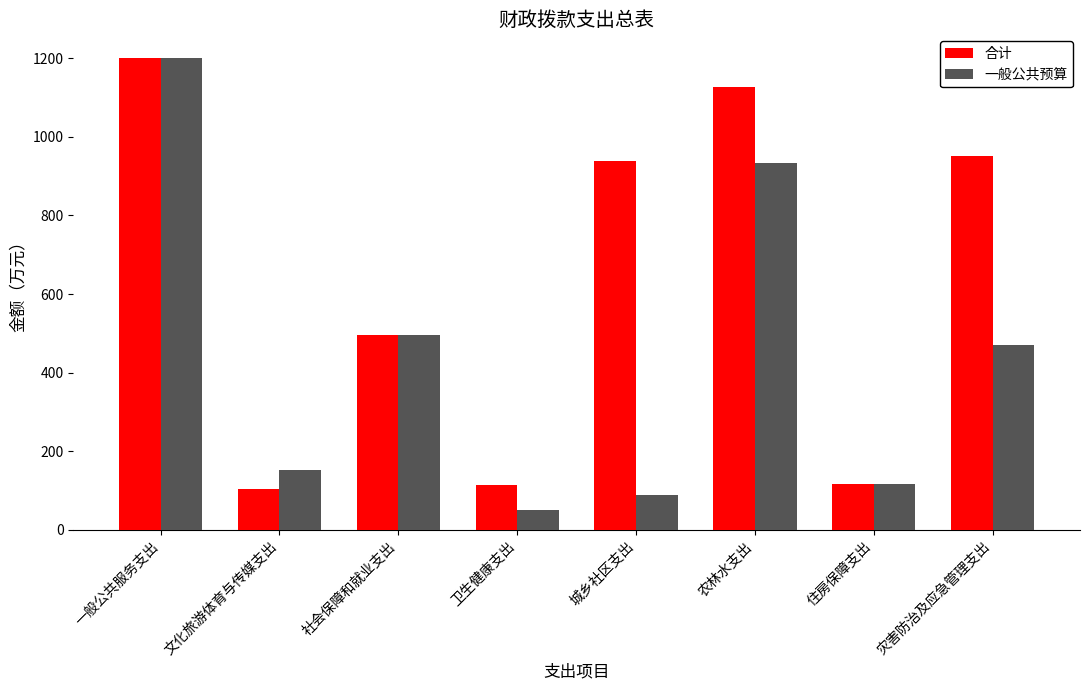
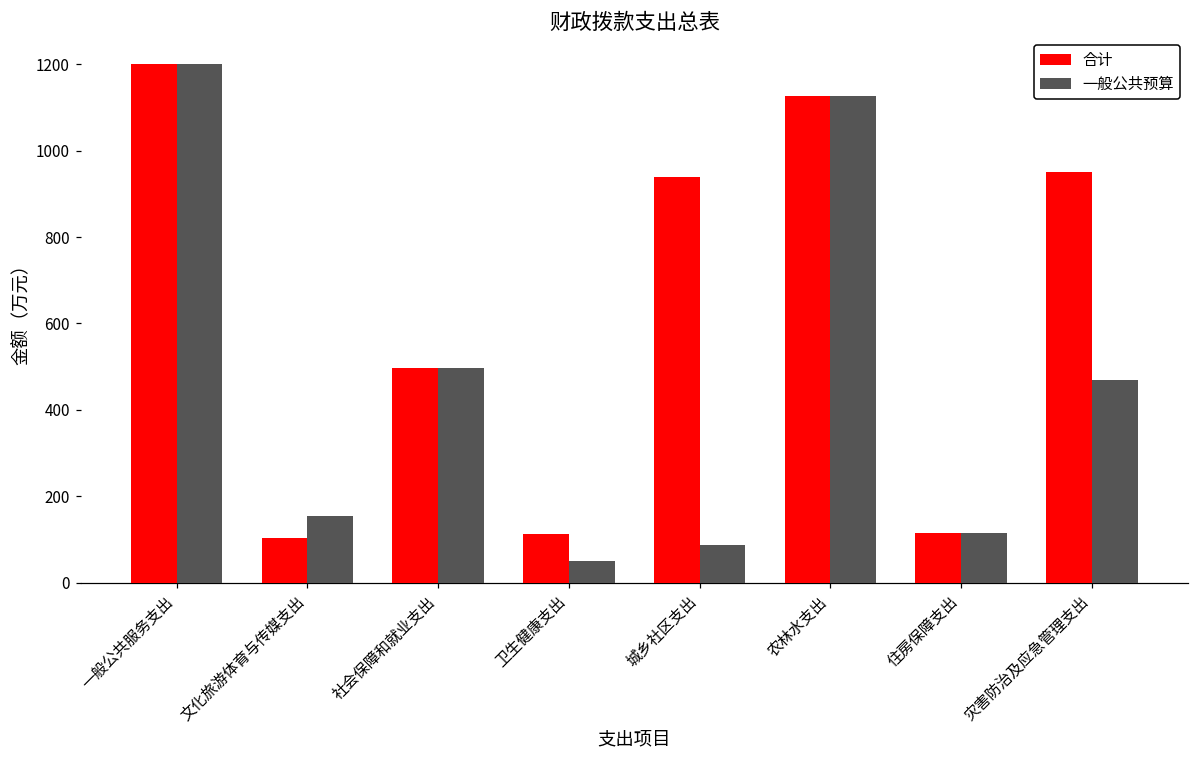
一般公共预算, 农林水支出: 930 -> 1130
